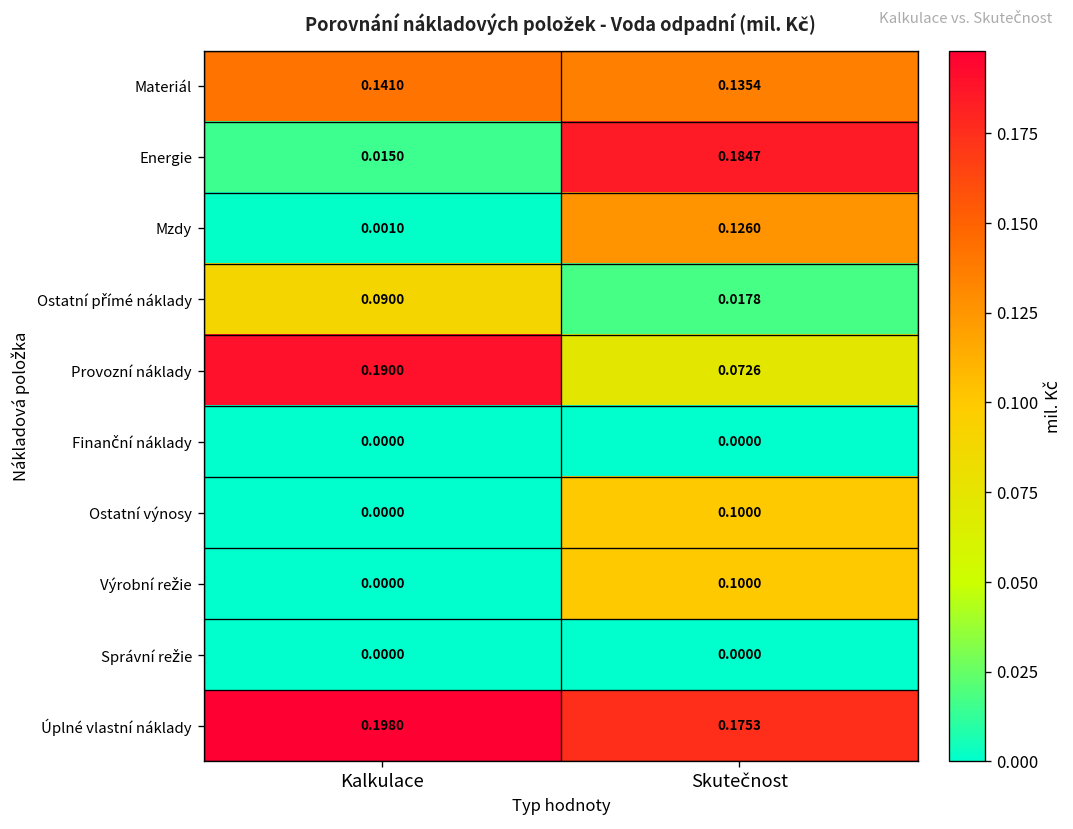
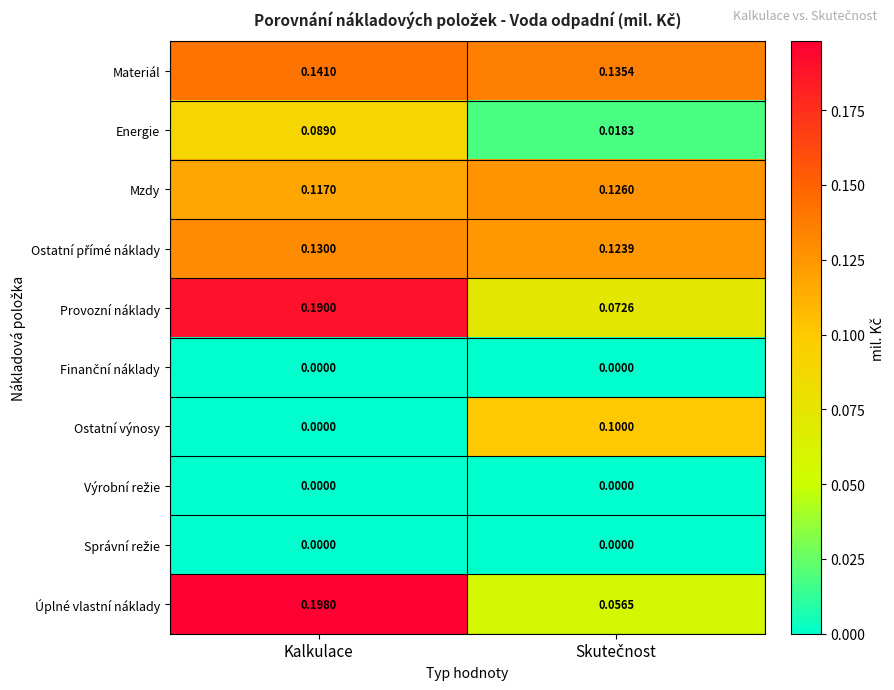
Energie, Kalkulace: 0.0150 -> 0.0890
Energie, Skutečnost: 0.1847 -> 0.0183
Mzdy, Kalkulace: 0.0010 -> 0.1170
Ostatní přímé náklady, Kalkulace: 0.0900 -> 0.1300
Ostatní přímé náklady, Skutečnost: 0.0178 -> 0.1239
Výrobní režie, Skutečnost: 0.1000 -> 0.0000
Úplné vlastní náklady, Skutečnost: 0.1753 -> 0.0565
